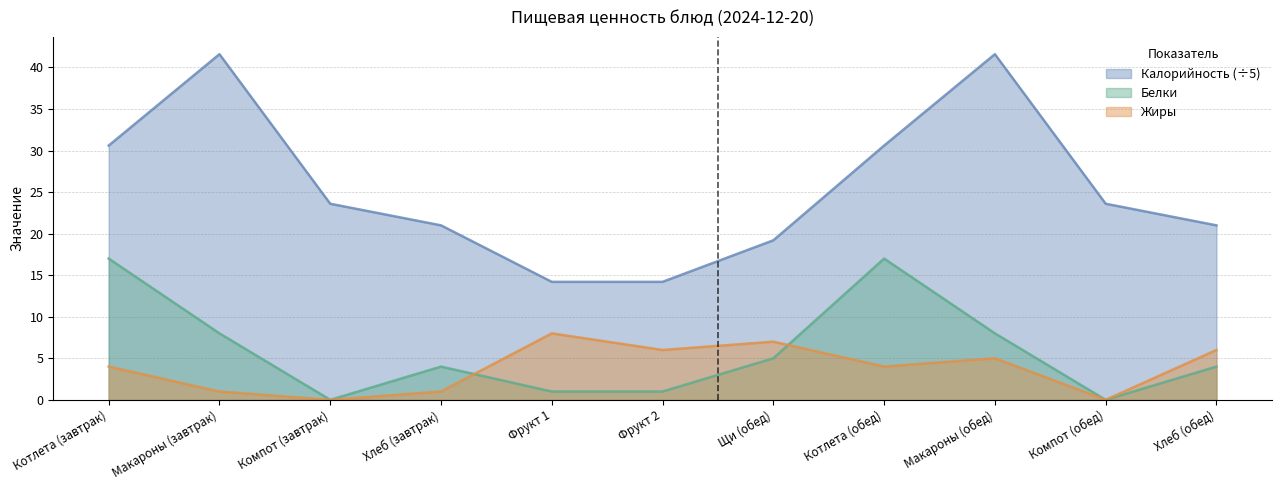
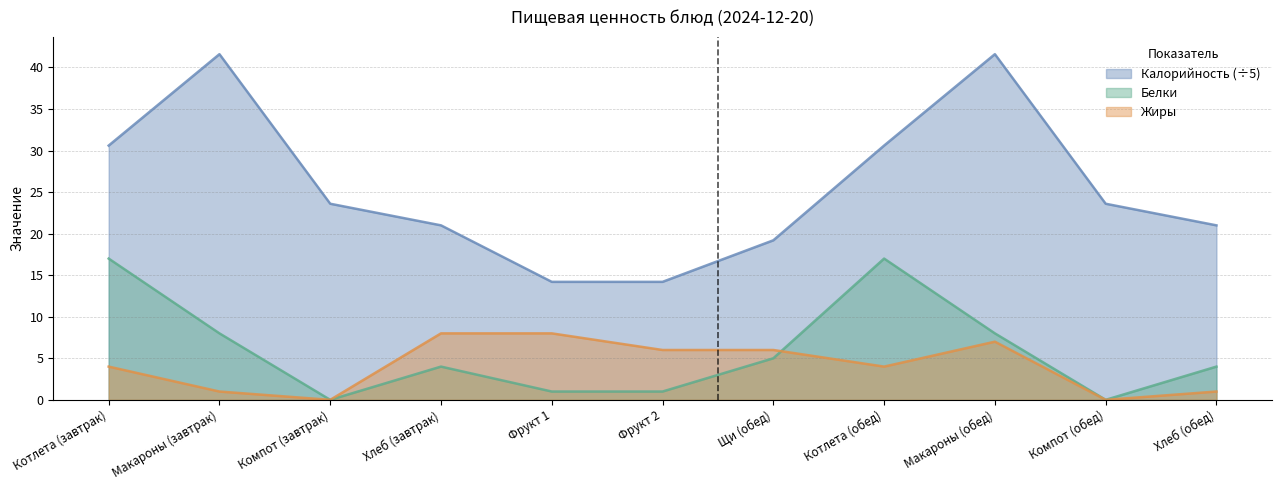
Жиры, Хлеб (завтрак): 1 -> 8
Жиры, Щи (обед): 7 -> 6
Жиры, Макароны (обед): 5 -> 7
Жиры, Хлеб (обед): 6 -> 1
